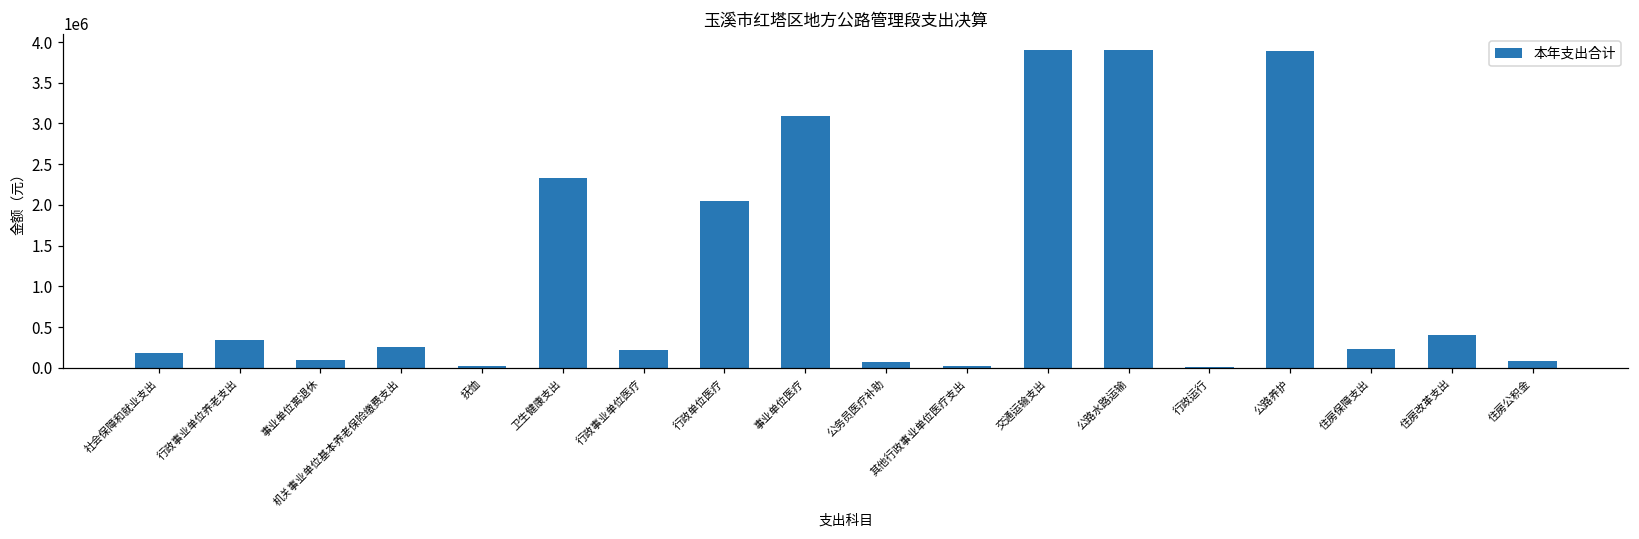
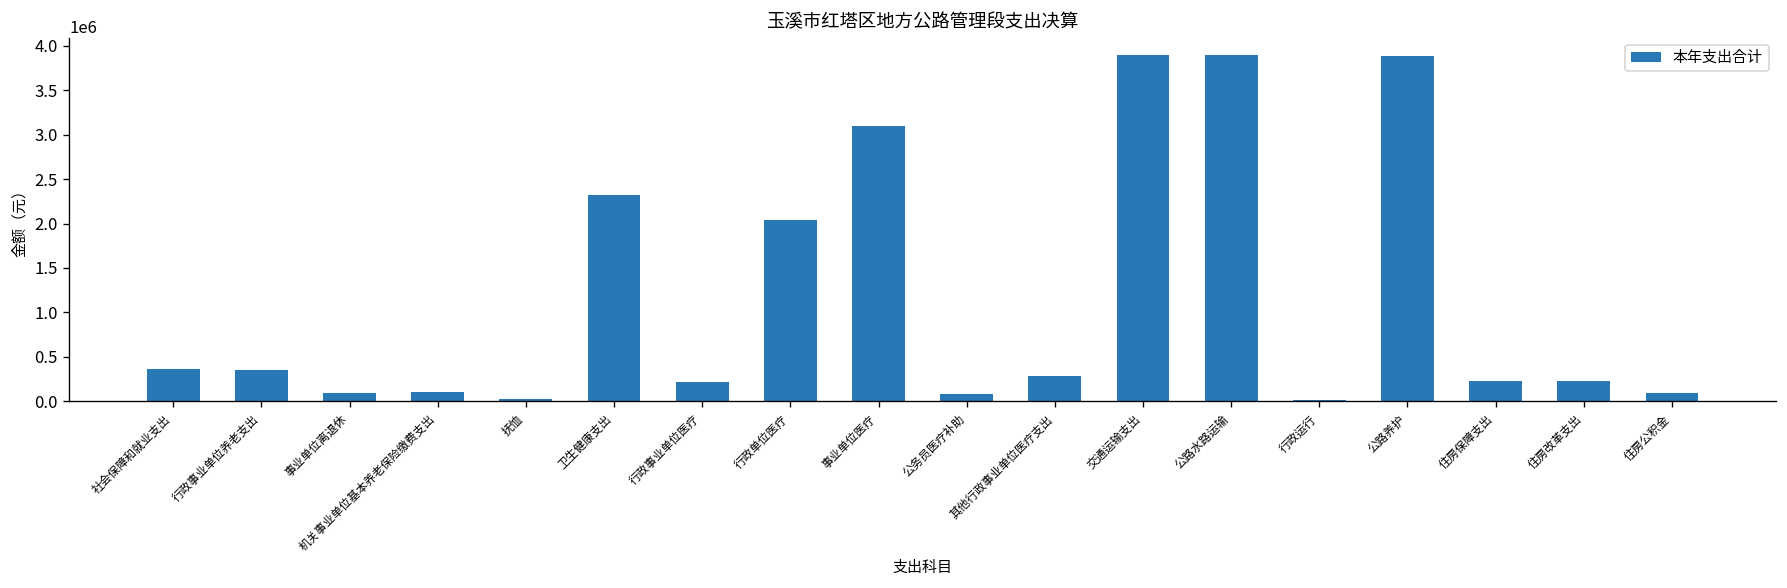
社会保障和就业支出: 200000 -> 400000
机关事业单位基本养老保险缴费支出: 300000 -> 100000
其他行政事业单位医疗支出: 0 -> 300000
住房改革支出: 400000 -> 200000
